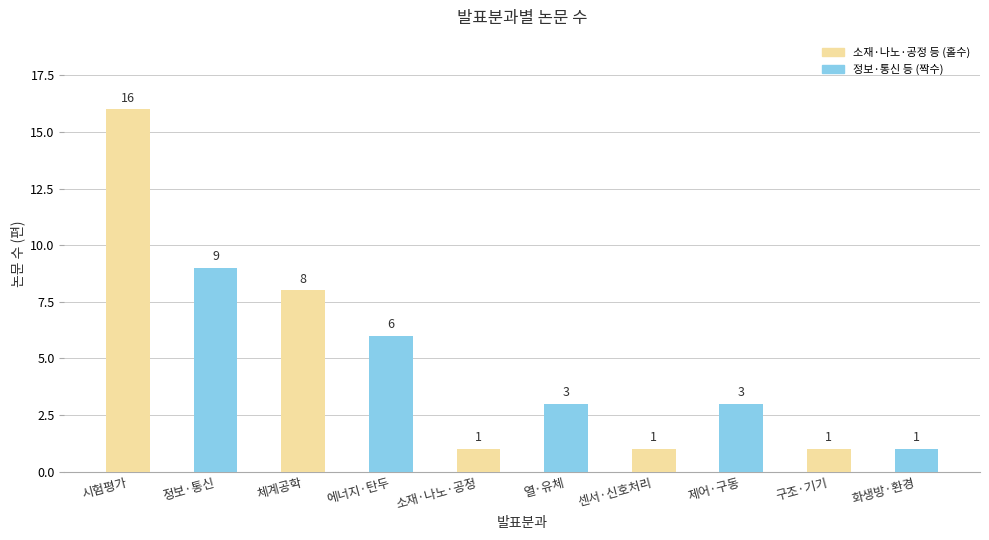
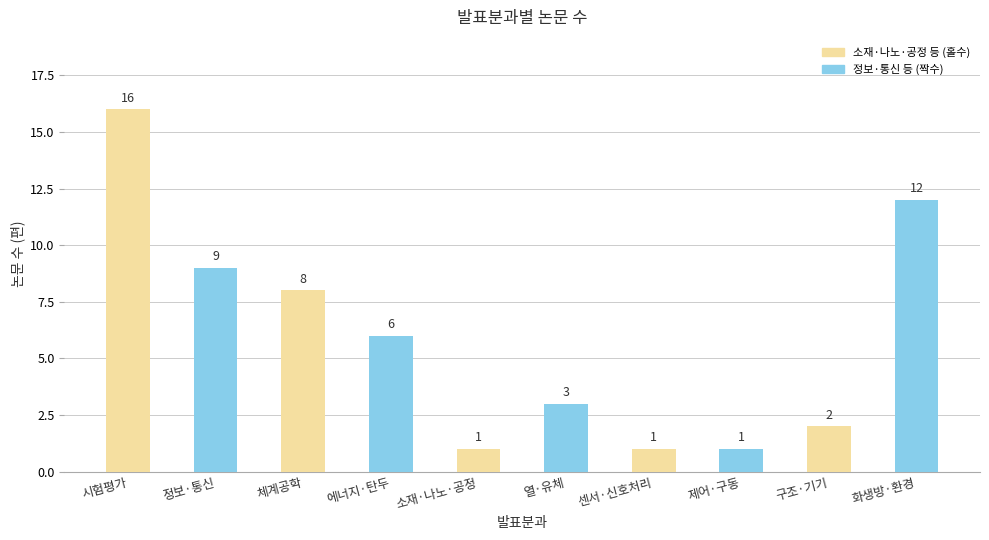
제어·구동: 3 -> 1
구조·기기: 1 -> 2
화생방·환경: 1 -> 12
